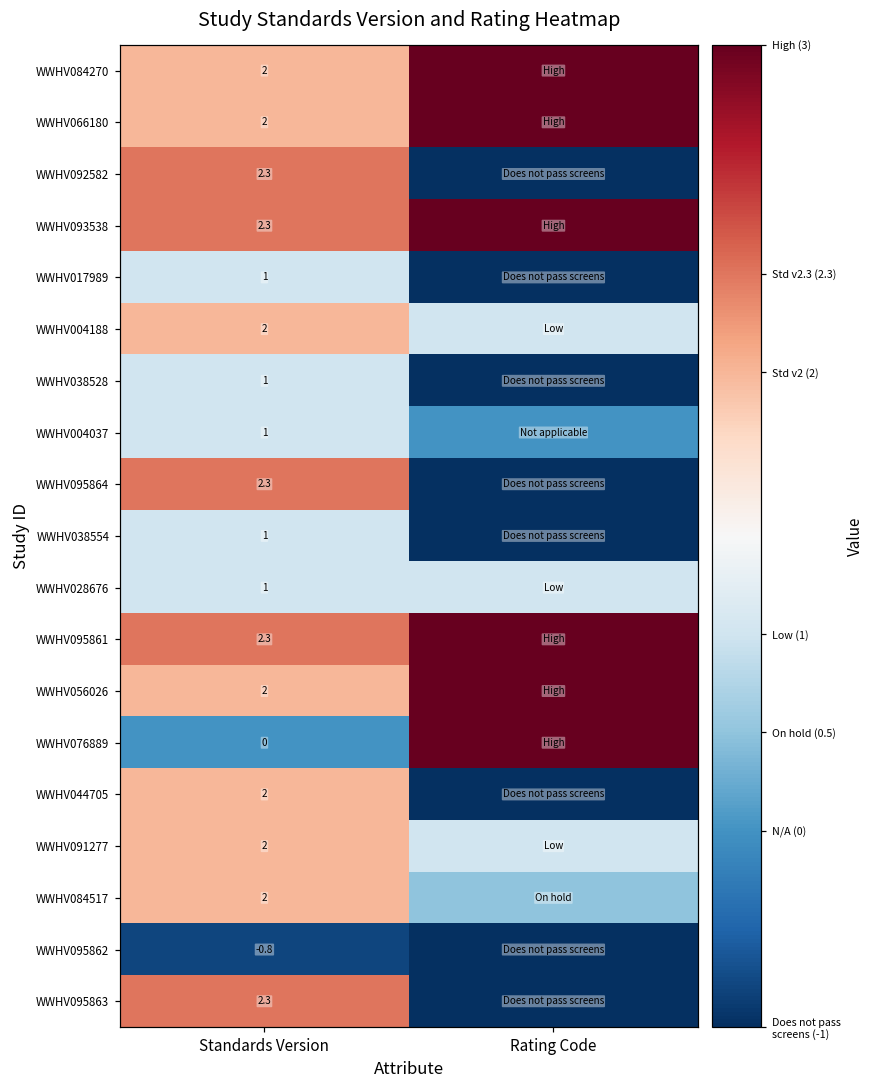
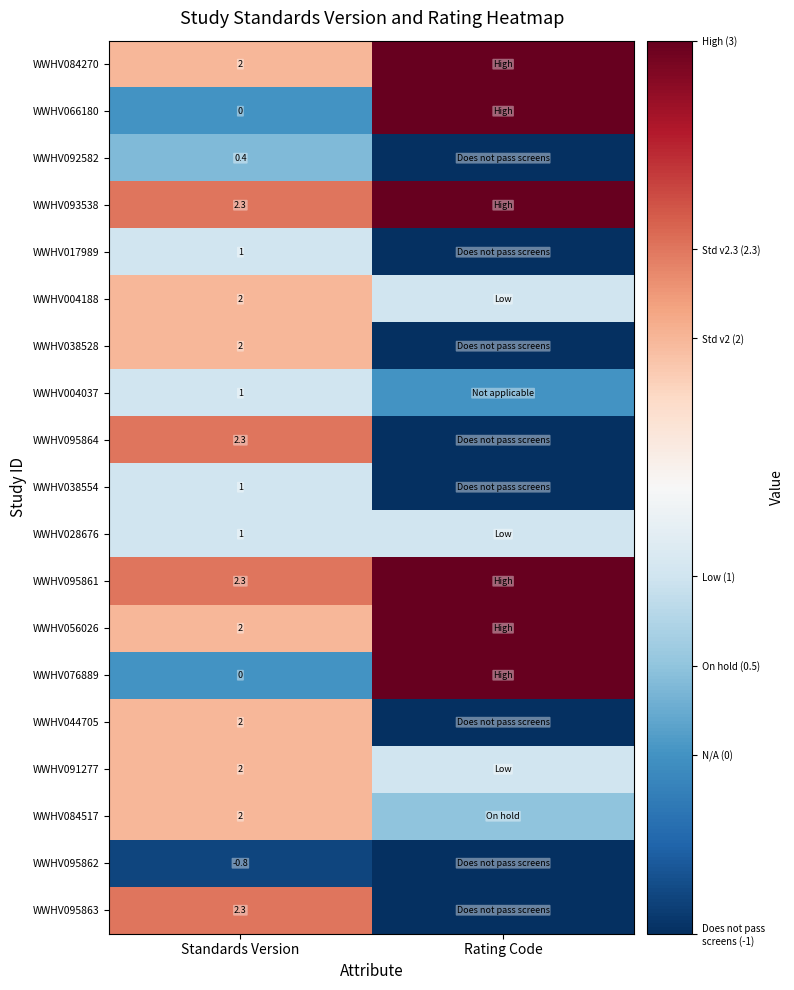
WWHV066180, Standards Version: 2 -> 0
WWHV092582, Standards Version: 2.3 -> 0.4
WWHV038528, Standards Version: 1 -> 2
